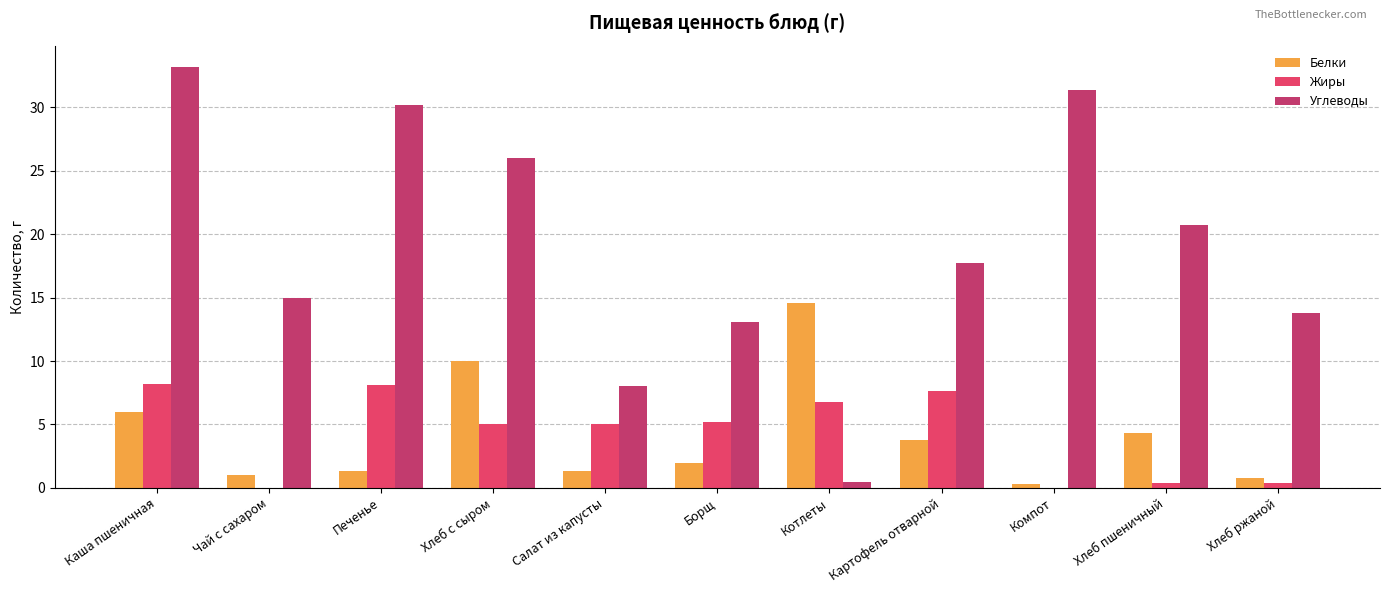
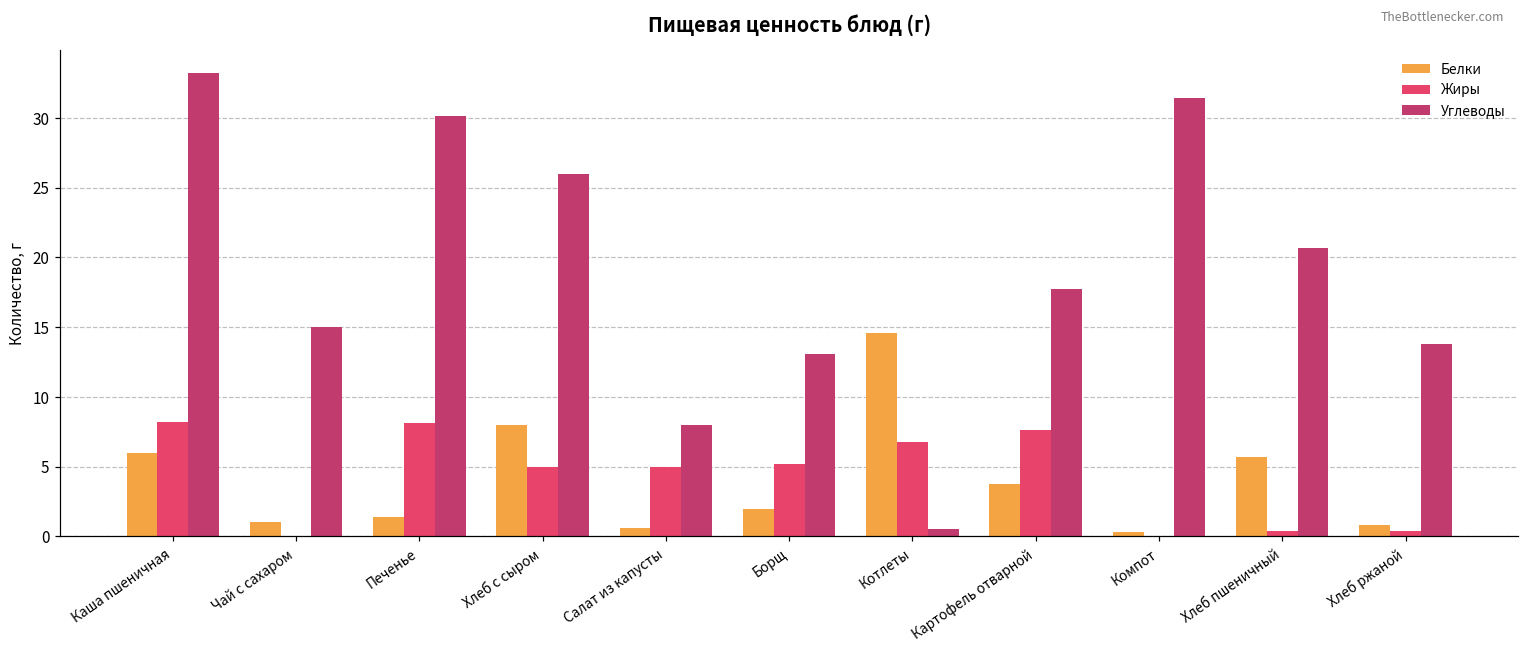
Белки, Хлеб с сыром: 10 -> 8
Белки, Салат из капусты: 1.3 -> 0.6
Белки, Хлеб пшеничный: 4.3 -> 5.7
